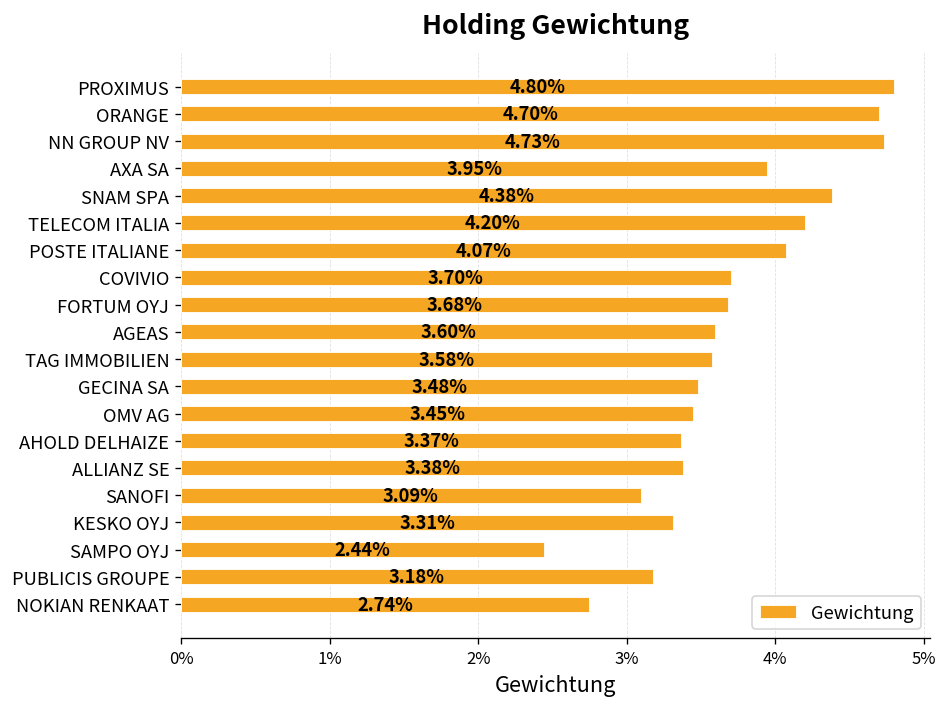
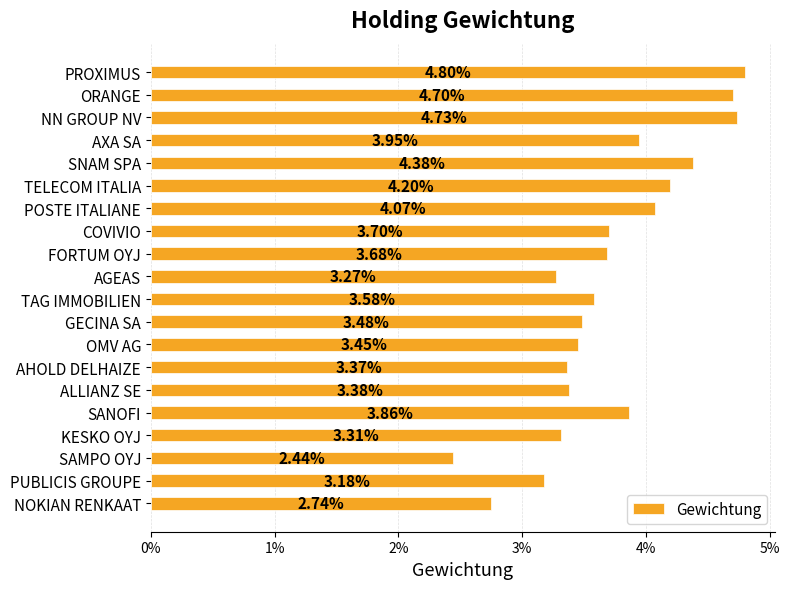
AGEAS: 3.60% -> 3.27%
SANOFI: 3.09% -> 3.86%
